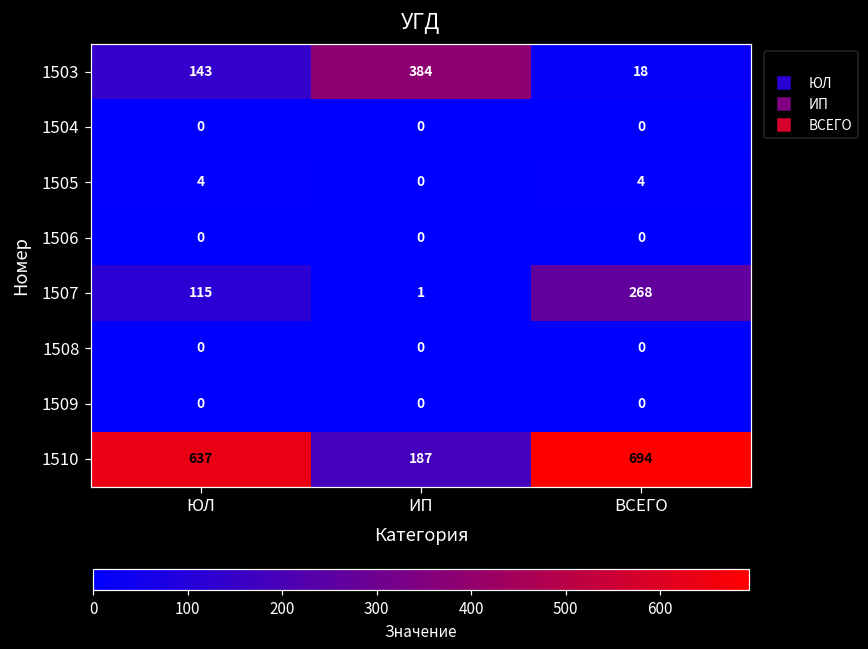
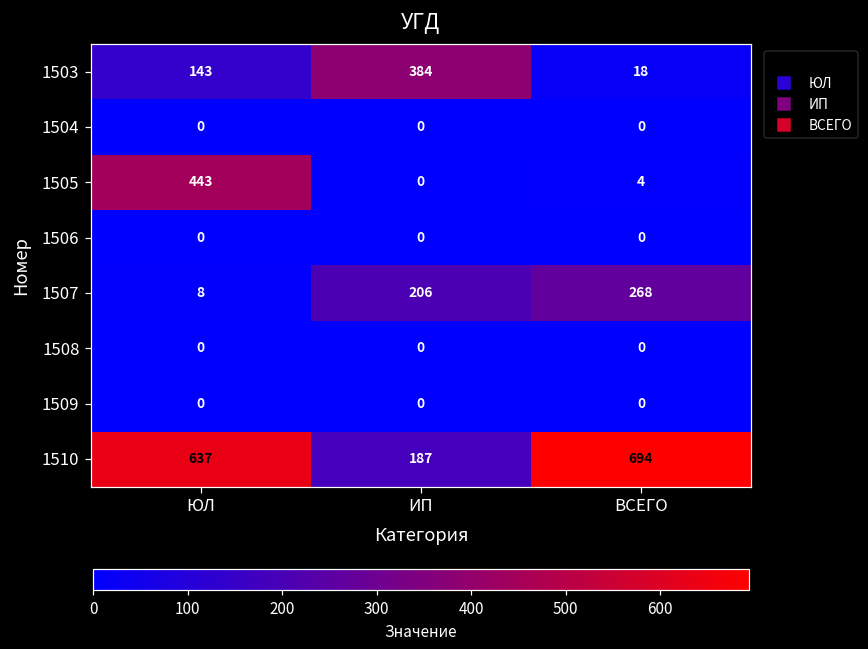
1505, ЮЛ: 4 -> 443
1507, ЮЛ: 115 -> 8
1507, ИП: 1 -> 206
